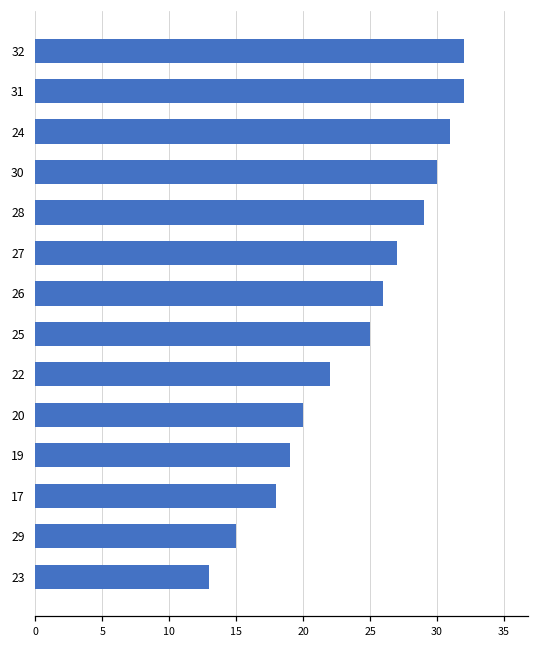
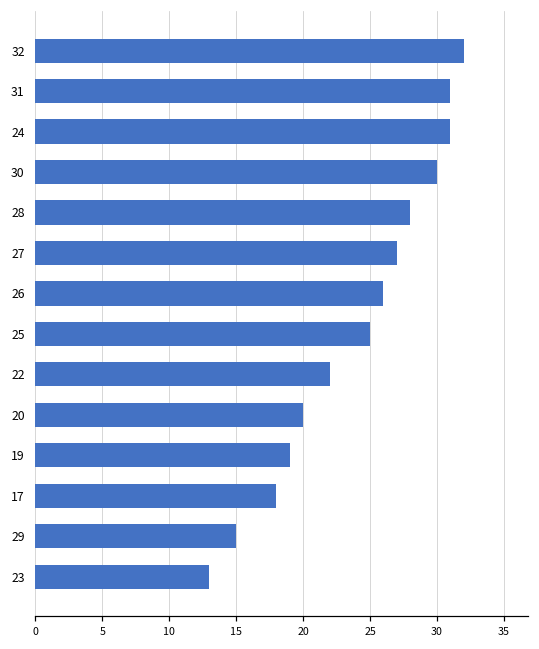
31: 32 -> 31
28: 29 -> 28
